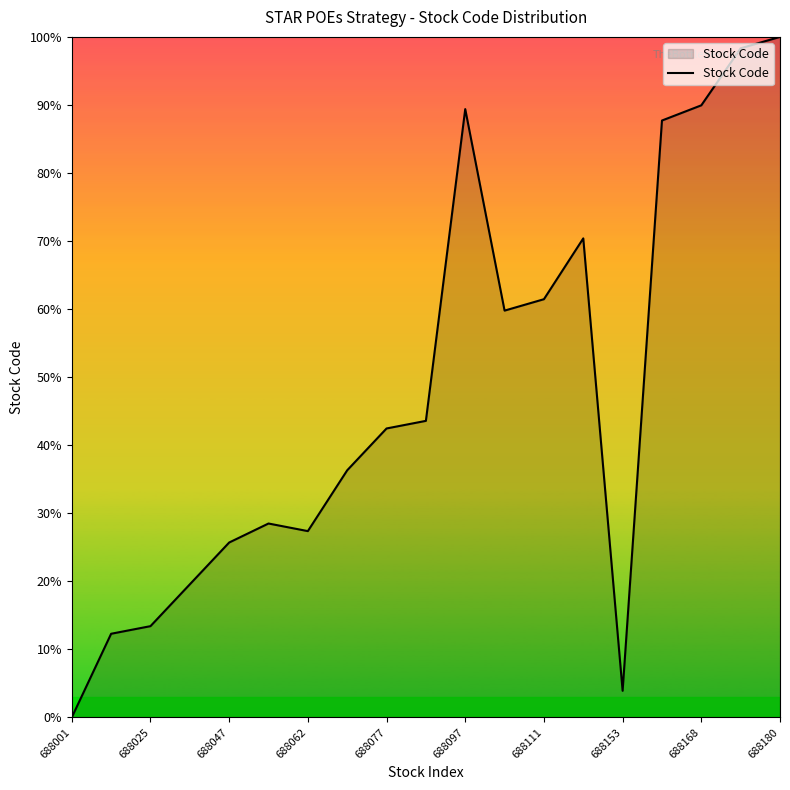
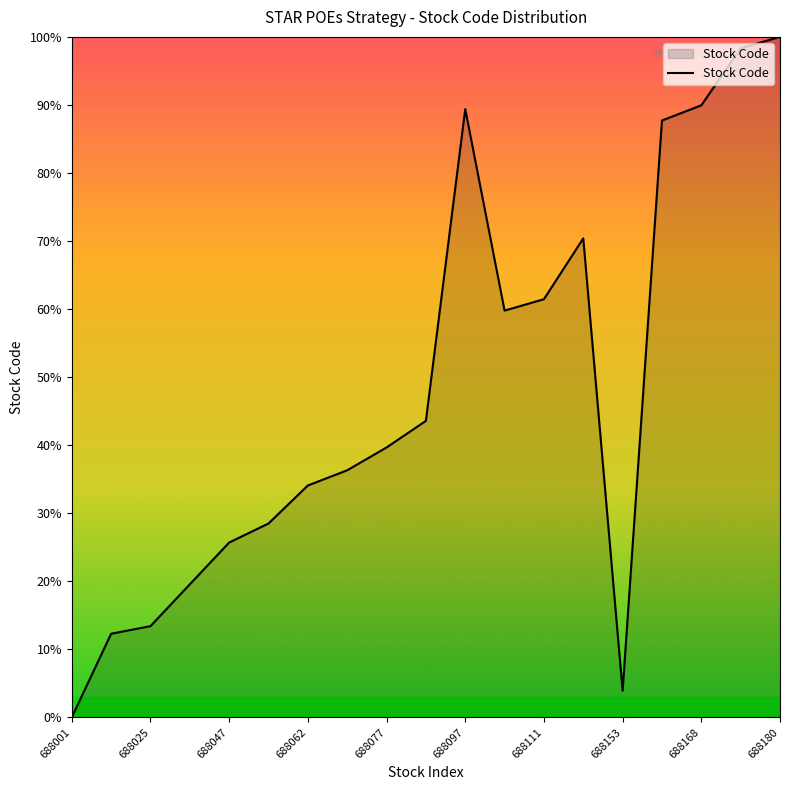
688062: 27% -> 34%
688077: 42% -> 40%
